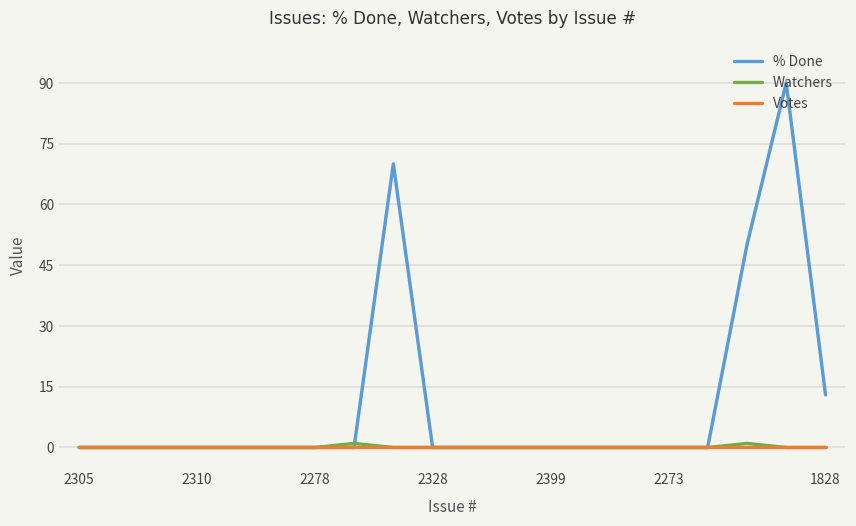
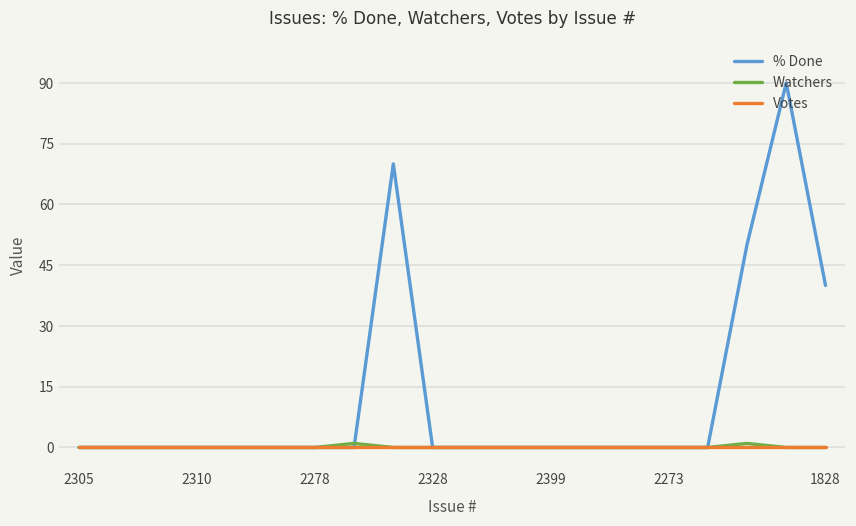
% Done, 1828: 13 -> 40
